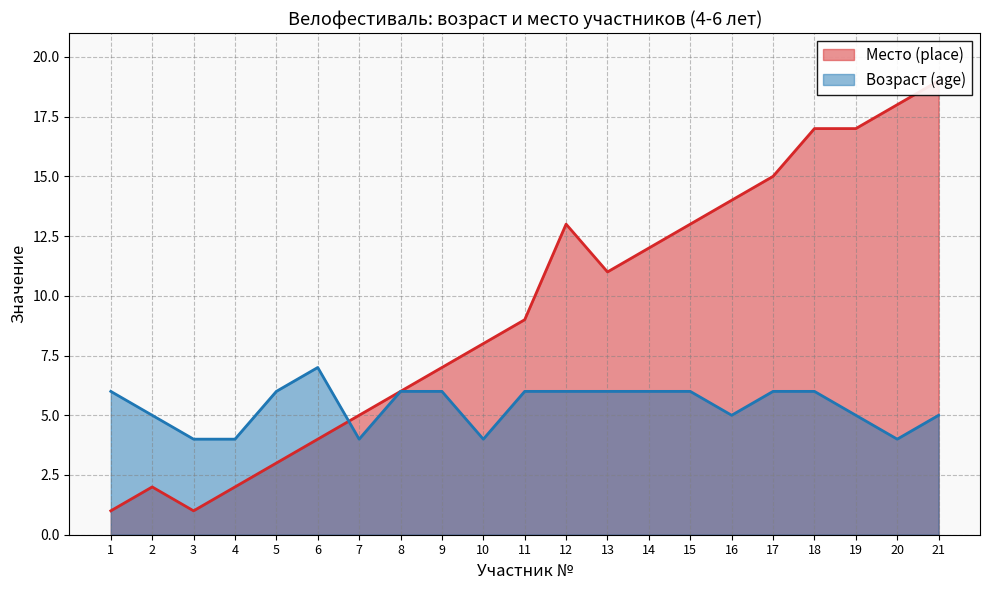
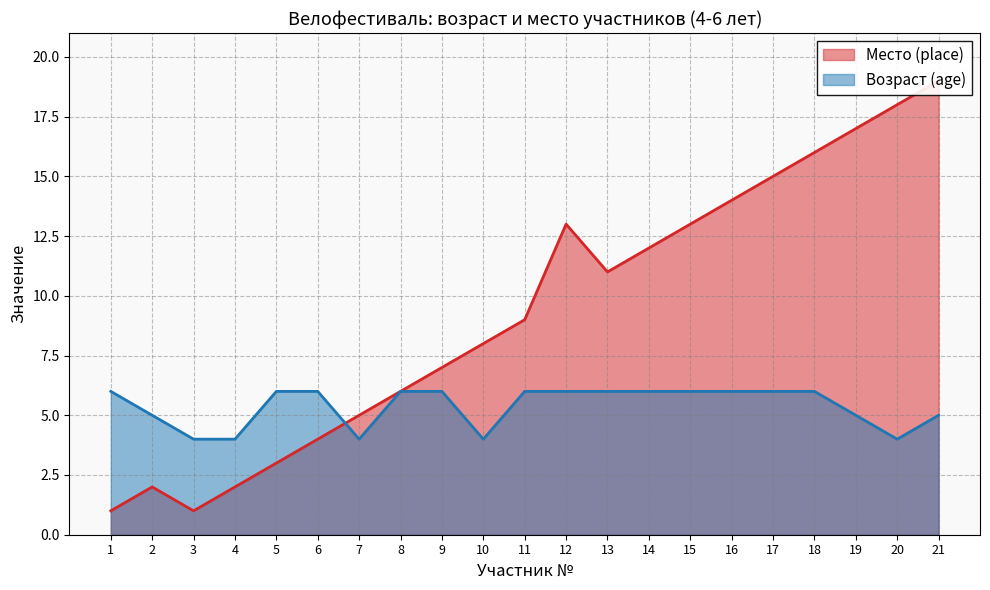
Возраст (age), 6: 7 -> 6
Возраст (age), 16: 5 -> 6
Место (place), 18: 17 -> 16
